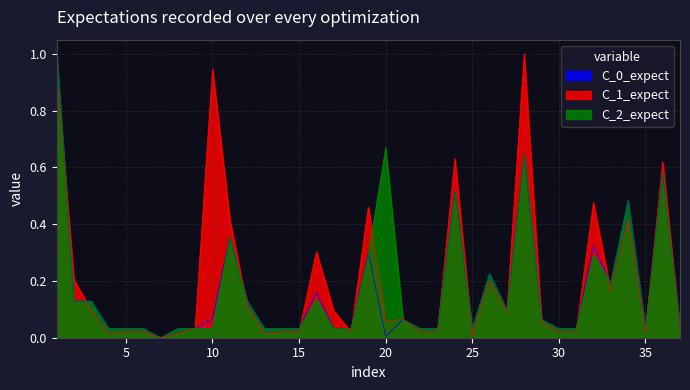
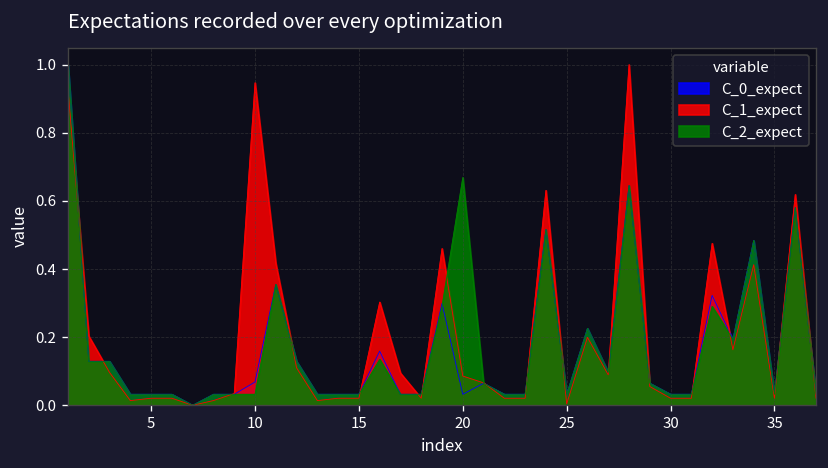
C_0_expect, 20: 0.00 -> 0.03
C_1_expect, 20: 0.06 -> 0.09
